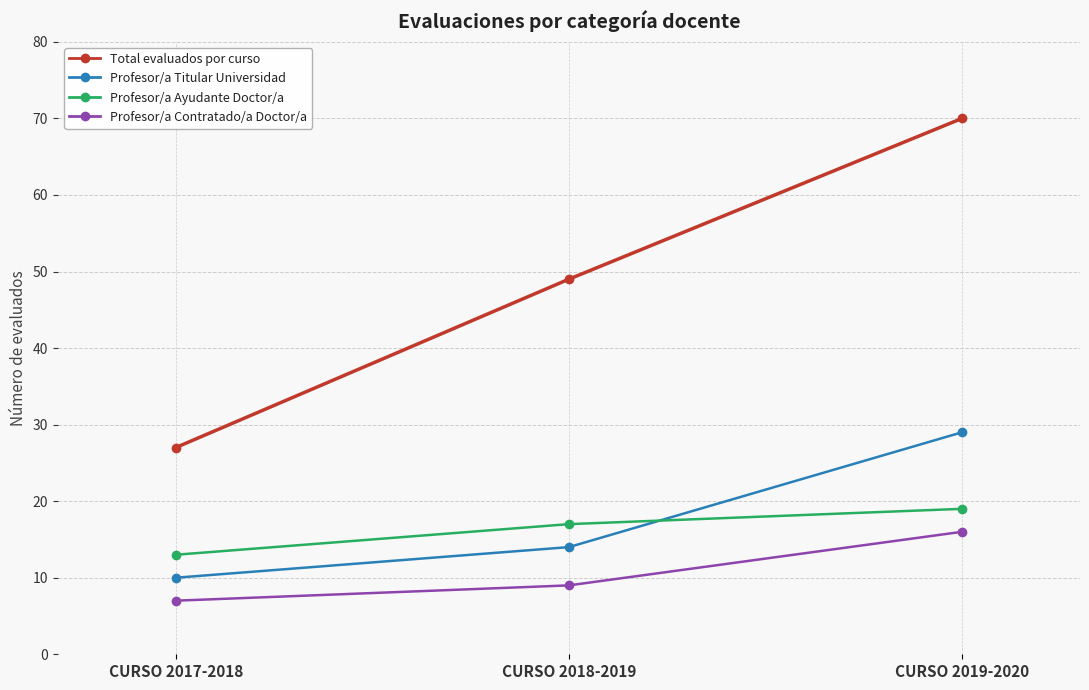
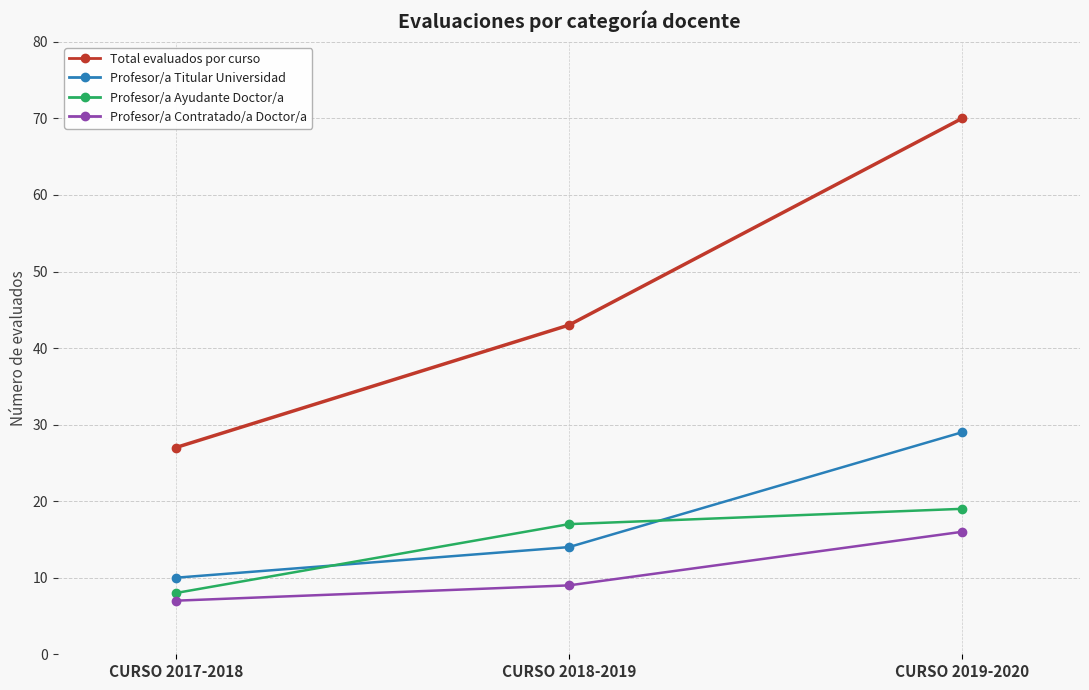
Profesor/a Ayudante Doctor/a, CURSO 2017-2018: 13 -> 8
Total evaluados por curso, CURSO 2018-2019: 49 -> 43
